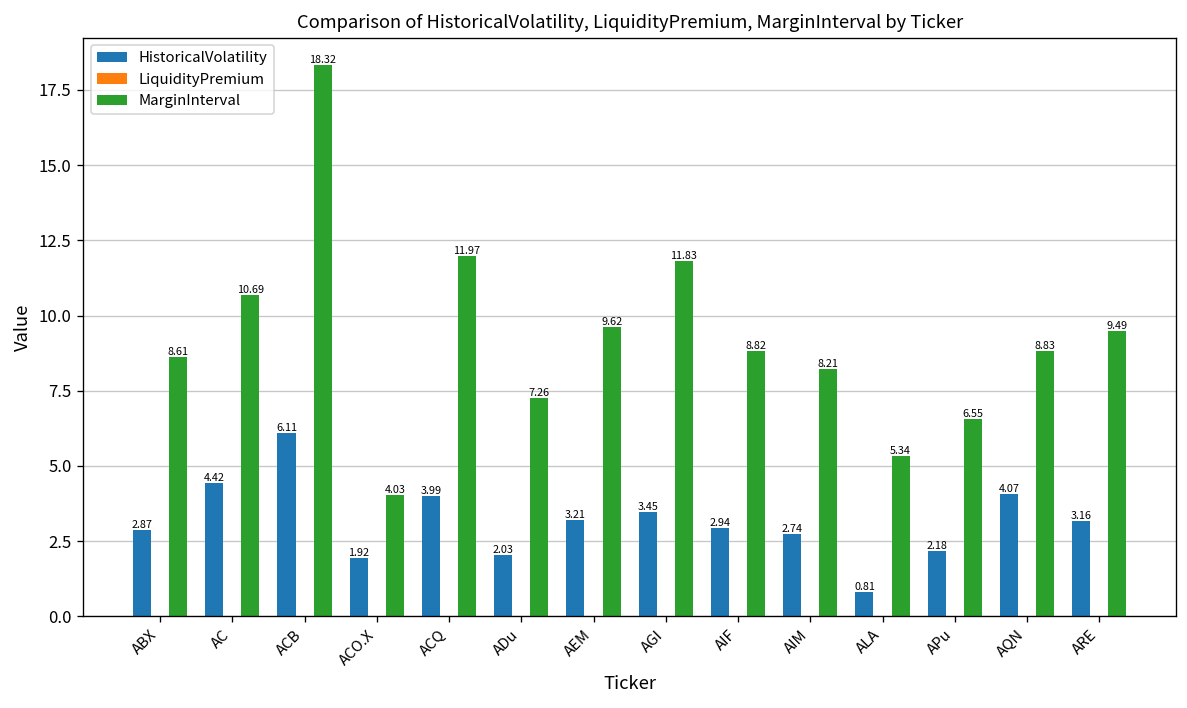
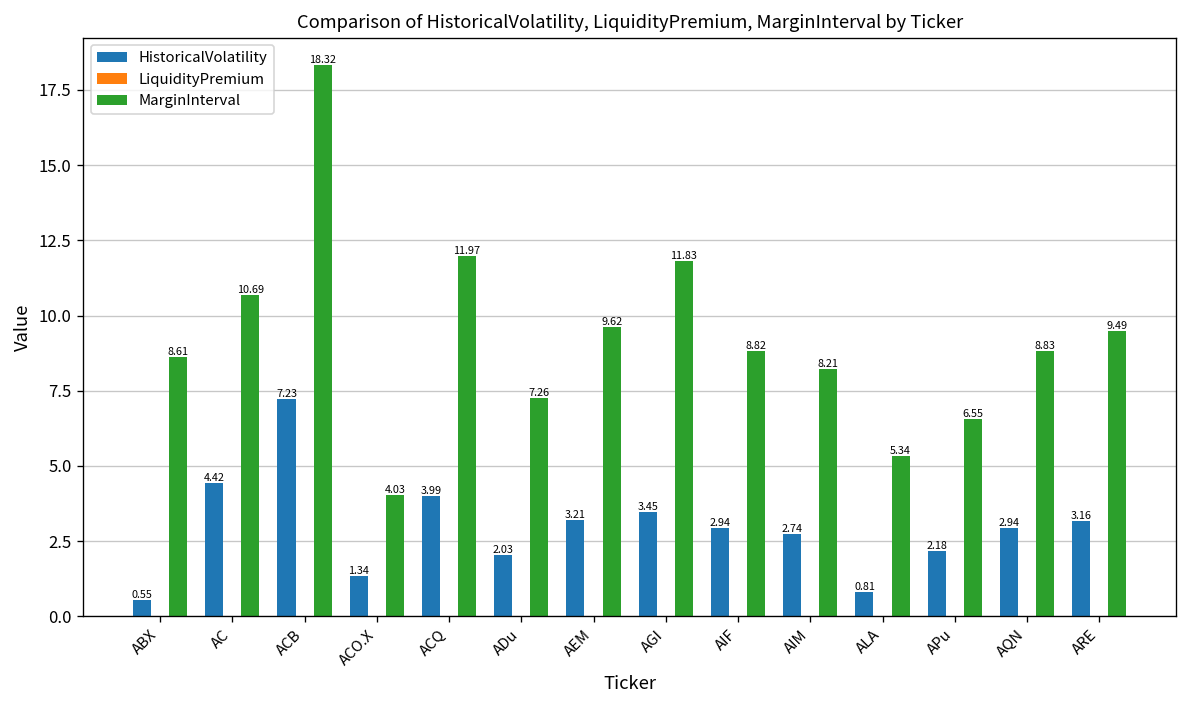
HistoricalVolatility, ABX: 2.87 -> 0.55
HistoricalVolatility, ACB: 6.11 -> 7.23
HistoricalVolatility, ACO.X: 1.92 -> 1.34
HistoricalVolatility, AQN: 4.07 -> 2.94
